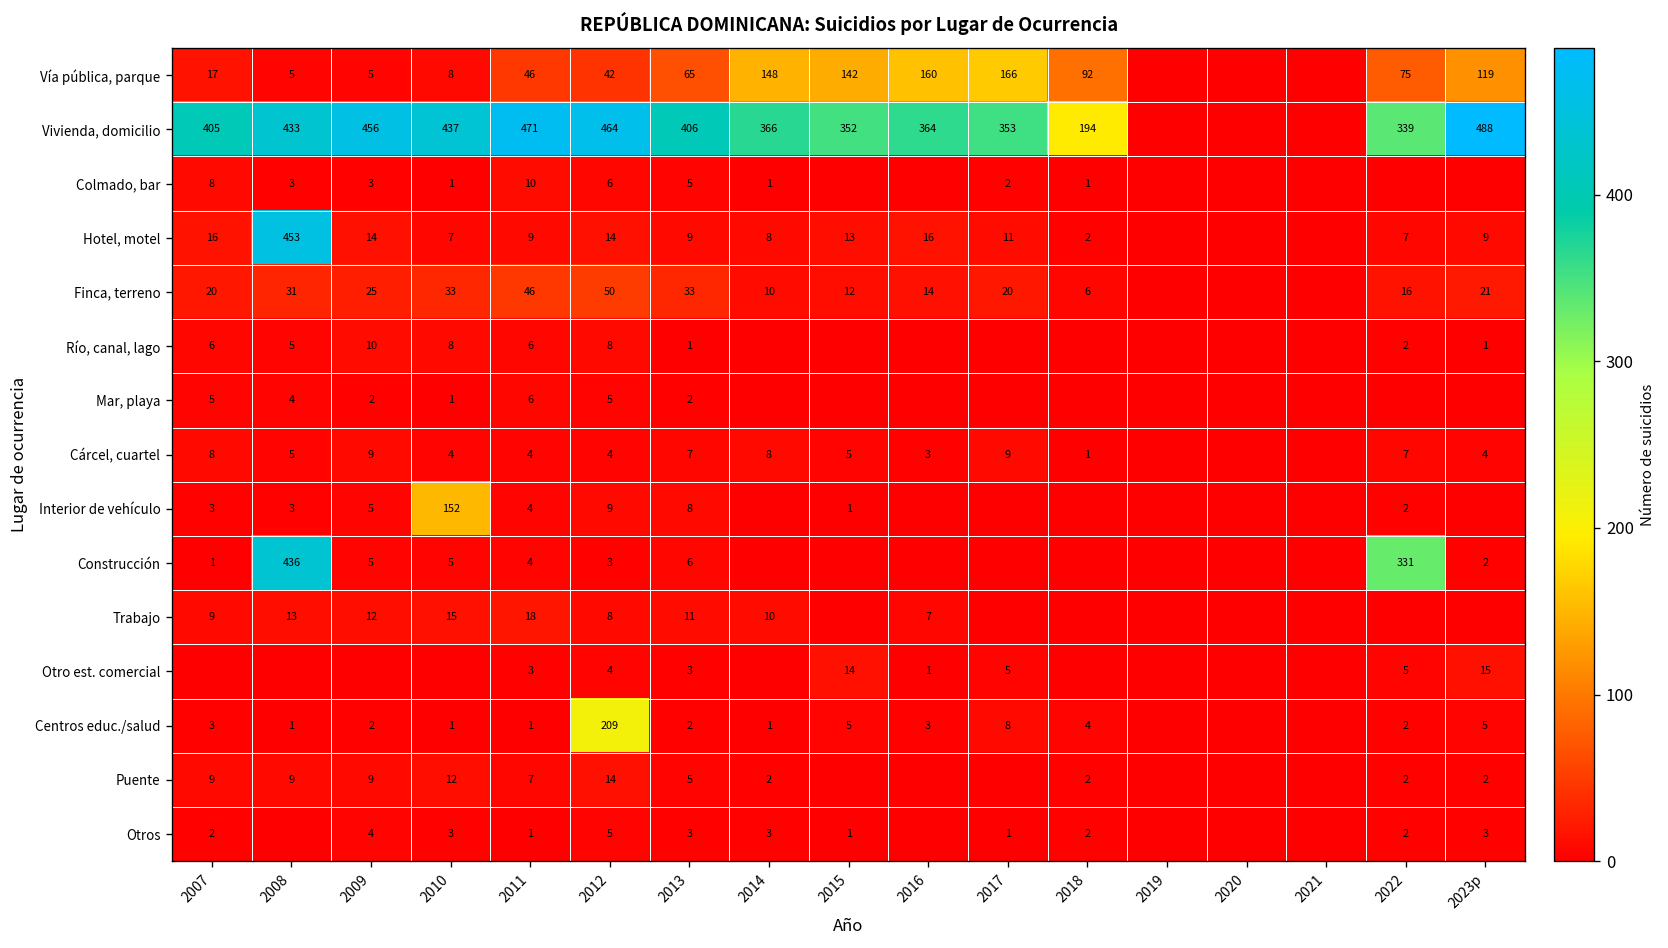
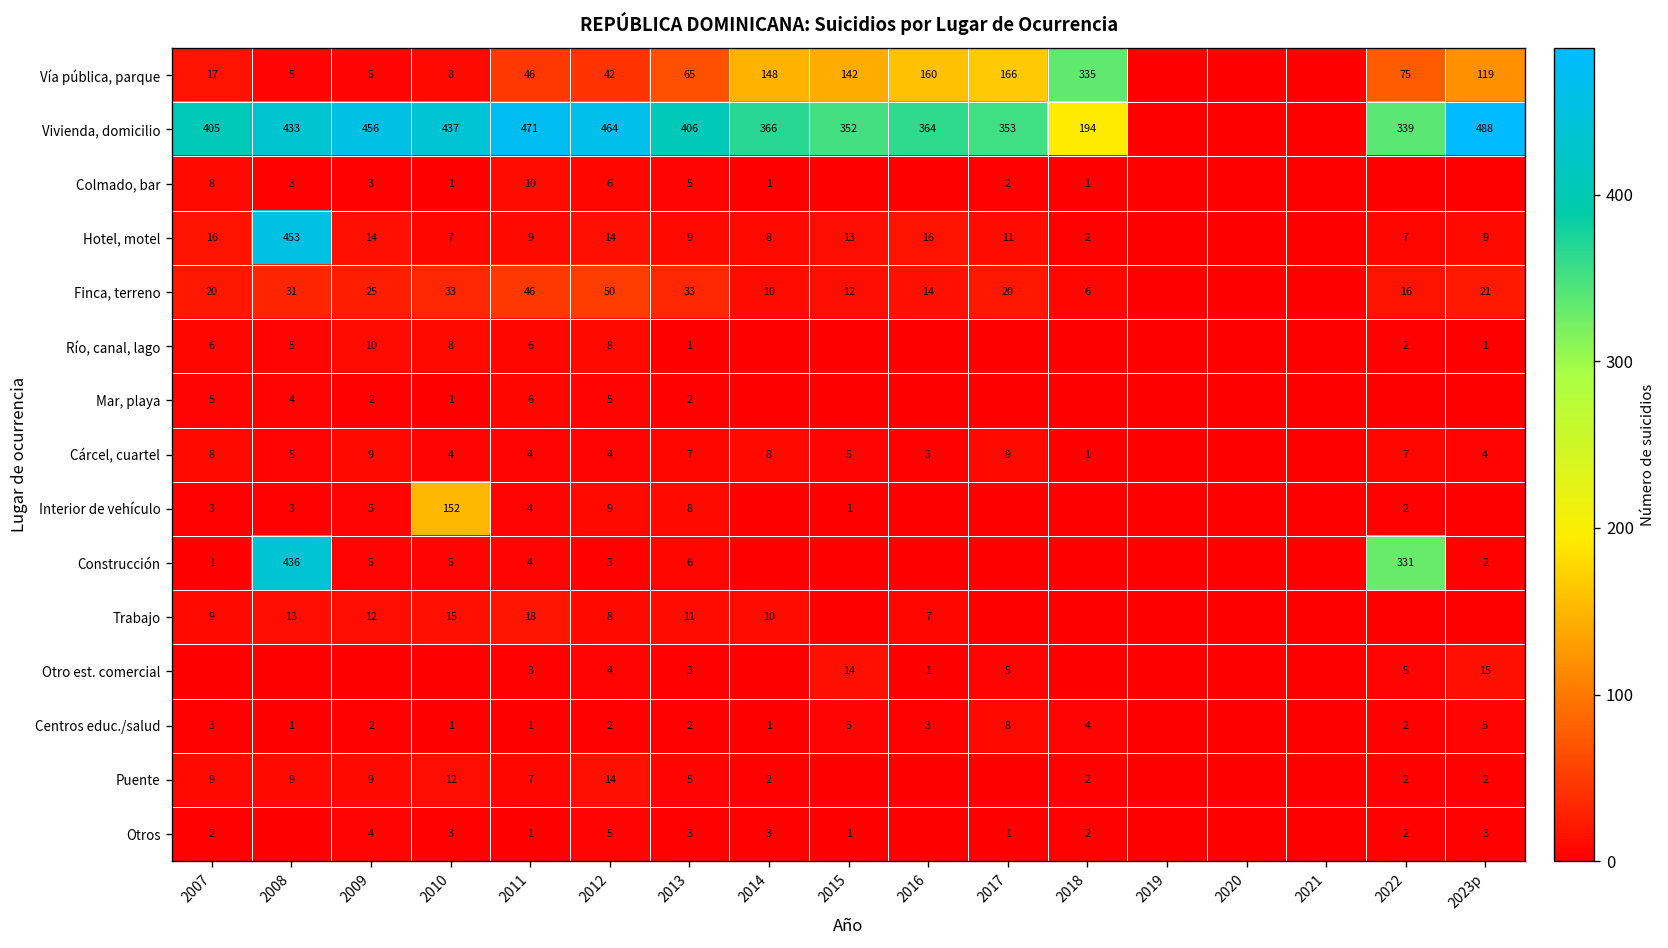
Vía pública, parque, 2018: 92 -> 335
Centros educ./salud, 2012: 209 -> 2
